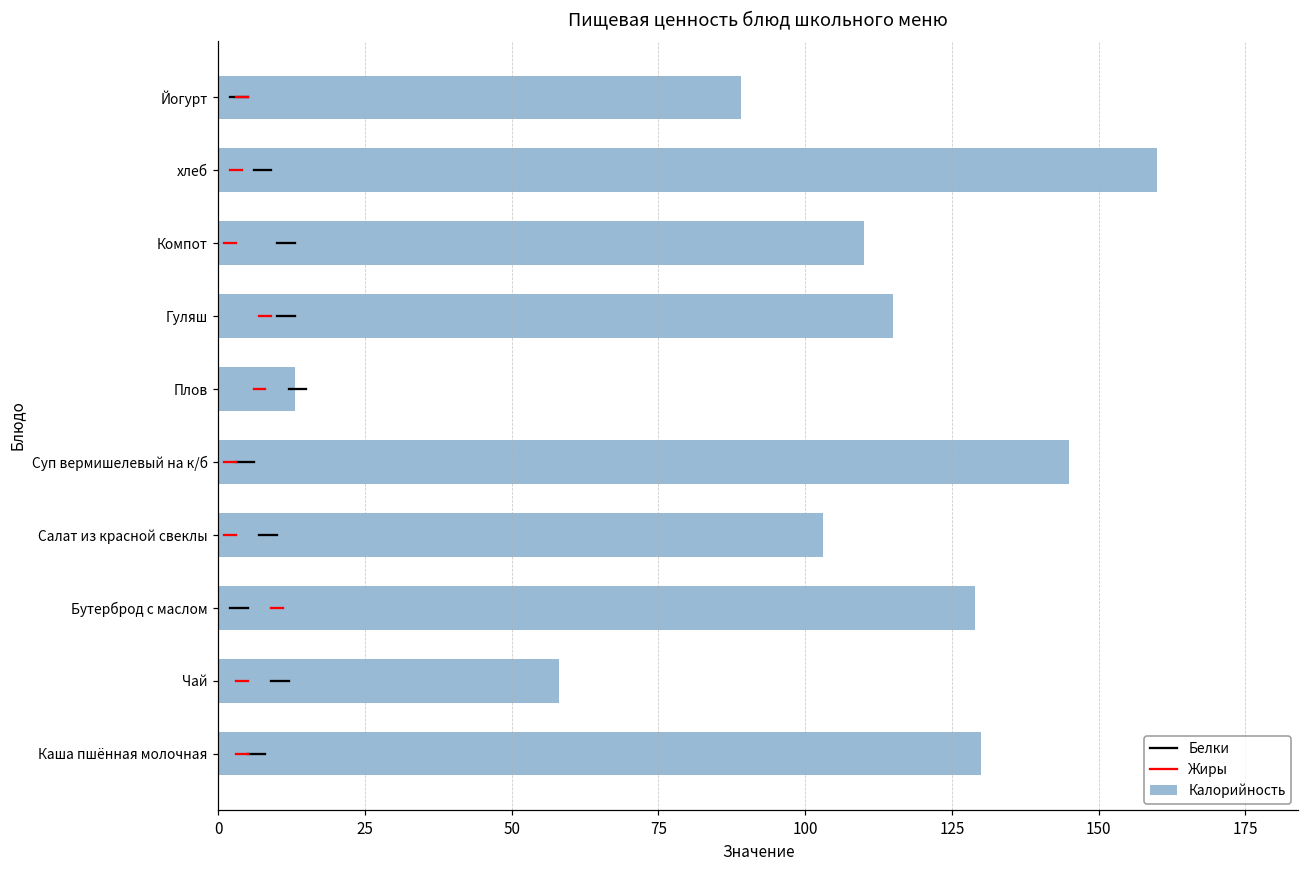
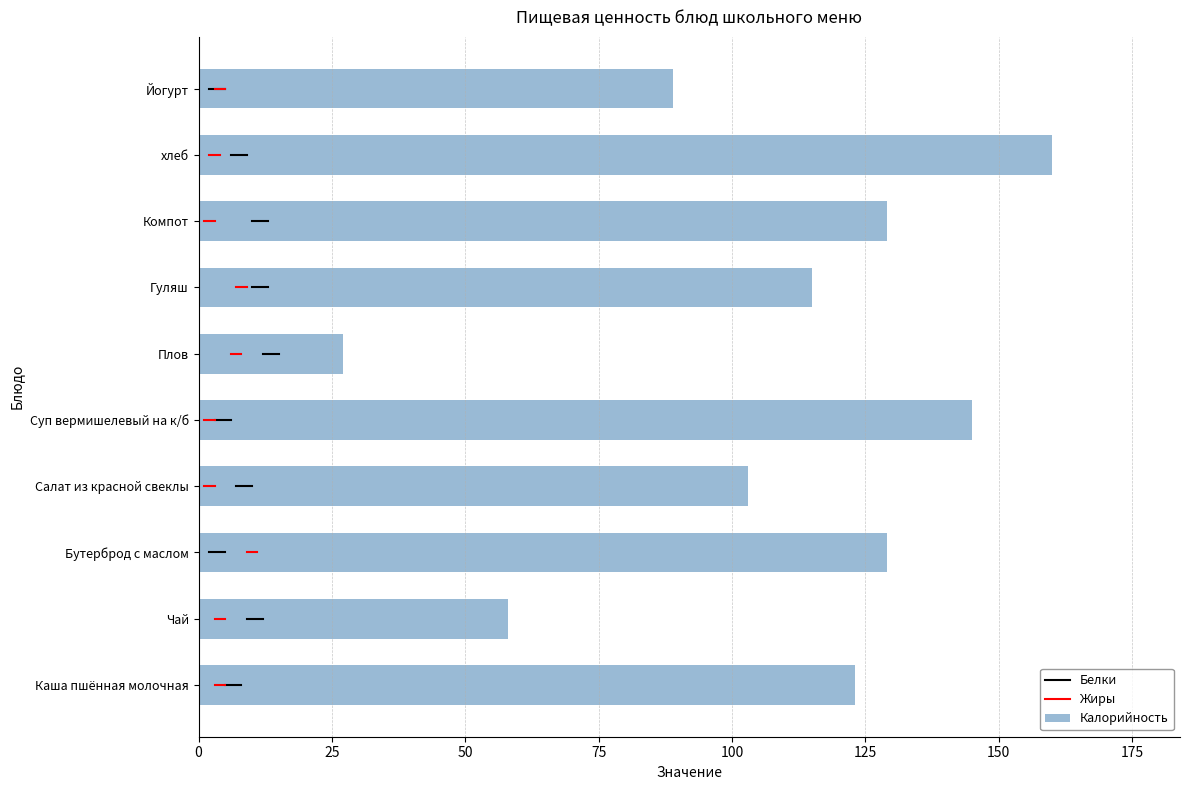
Калорийность, Компот: 110 -> 129
Калорийность, Плов: 13 -> 27
Калорийность, Каша пшённая молочная: 130 -> 123
